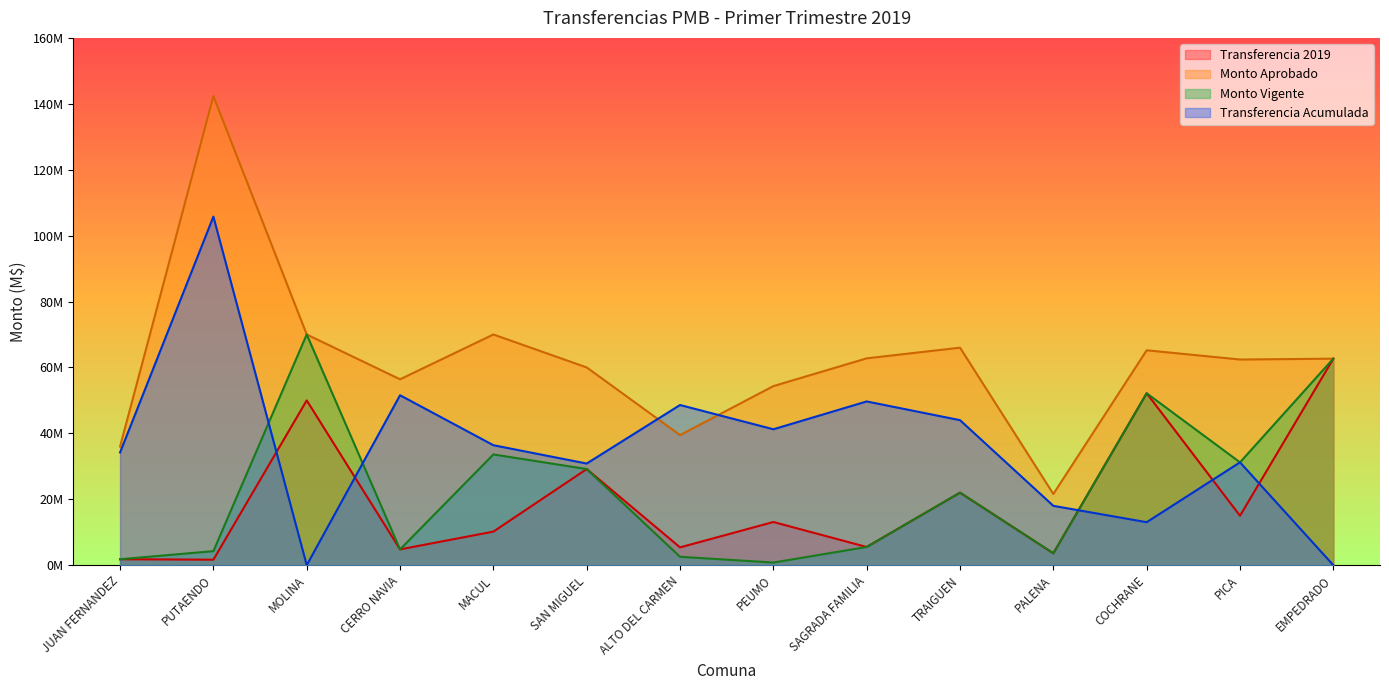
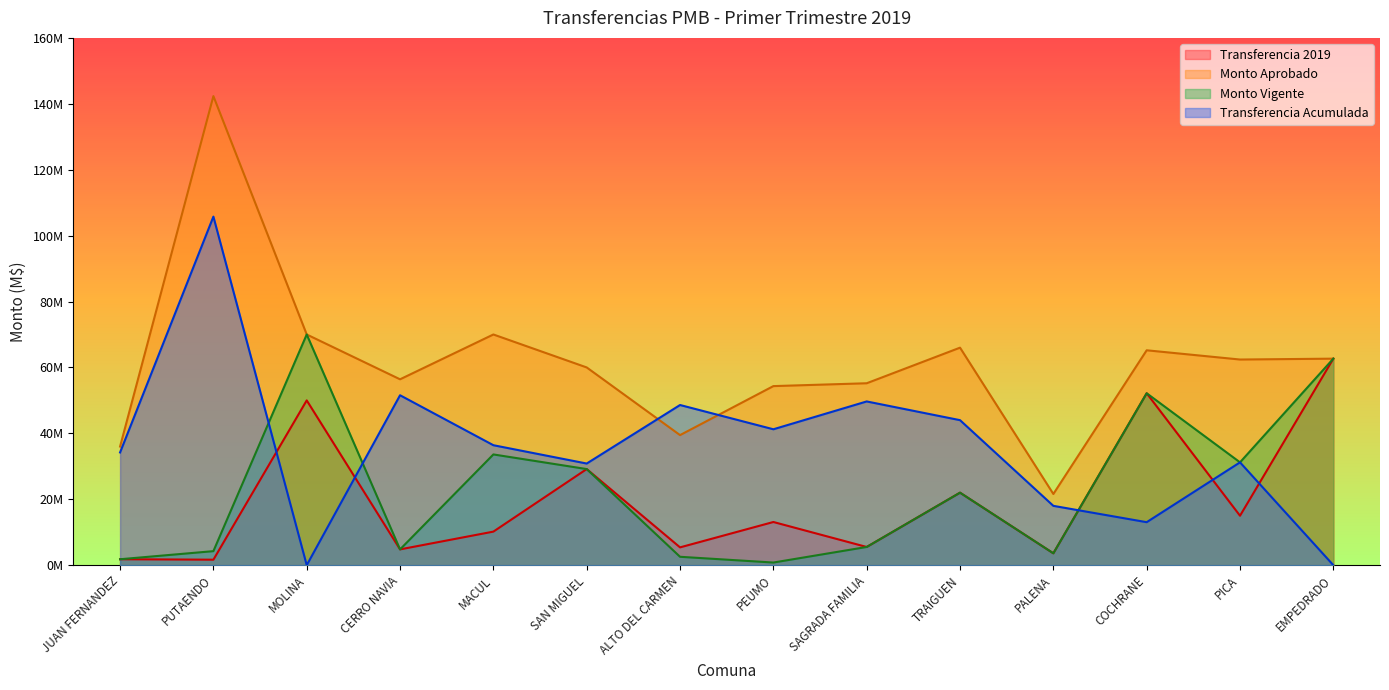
Monto Aprobado, SAGRADA FAMILIA: 63000000 -> 55000000
